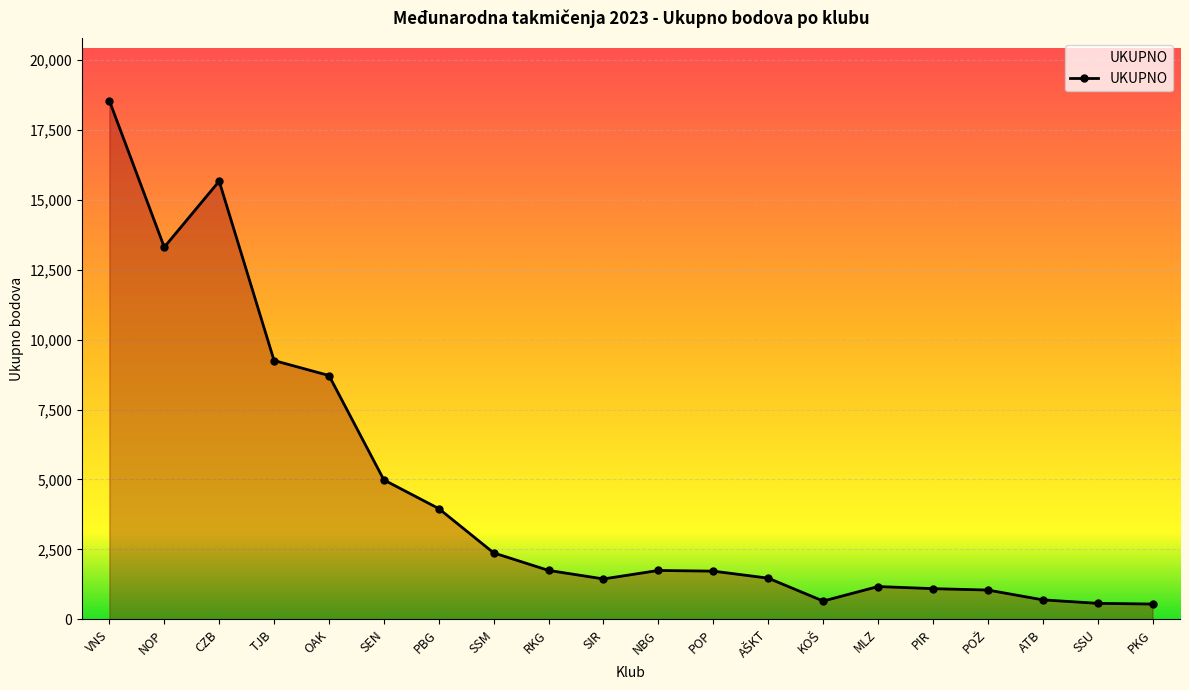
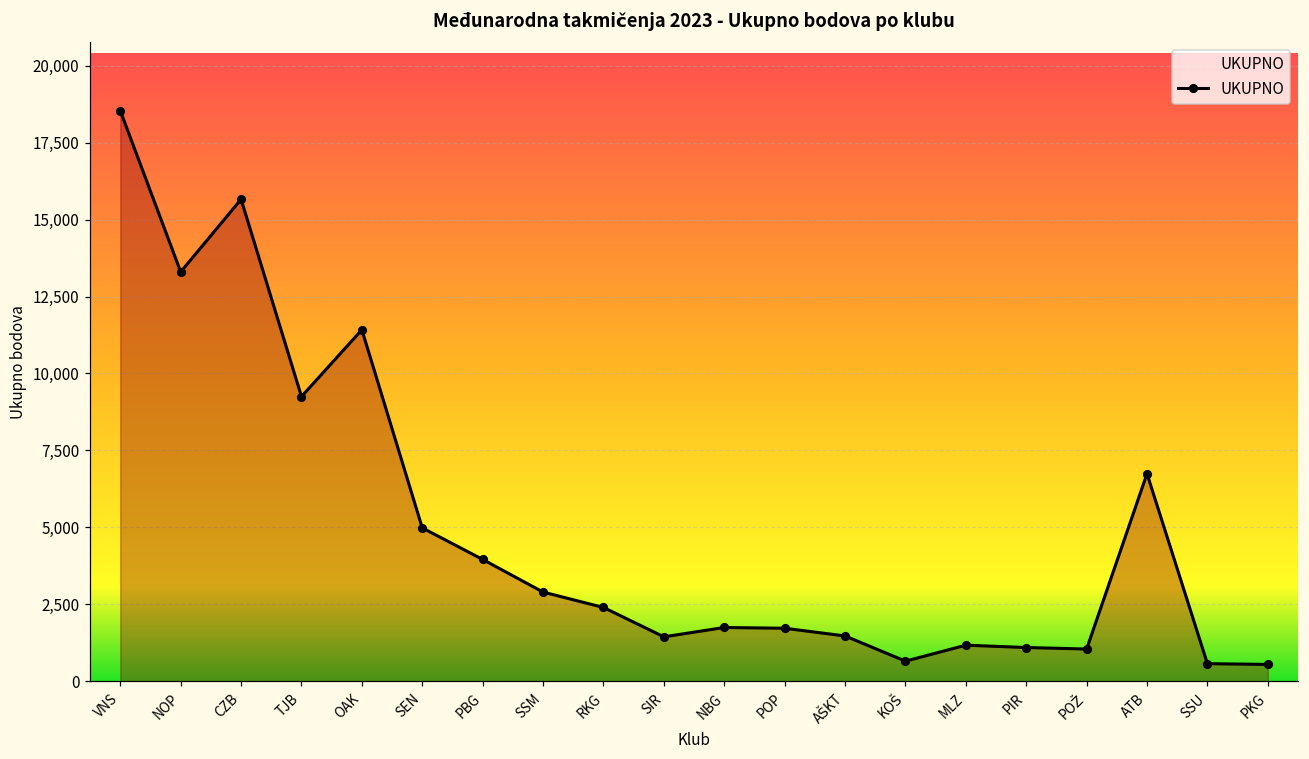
OAK: 8,700 -> 11,400
SSM: 2,400 -> 2,900
RKG: 1,800 -> 2,400
ATB: 700 -> 6,700
